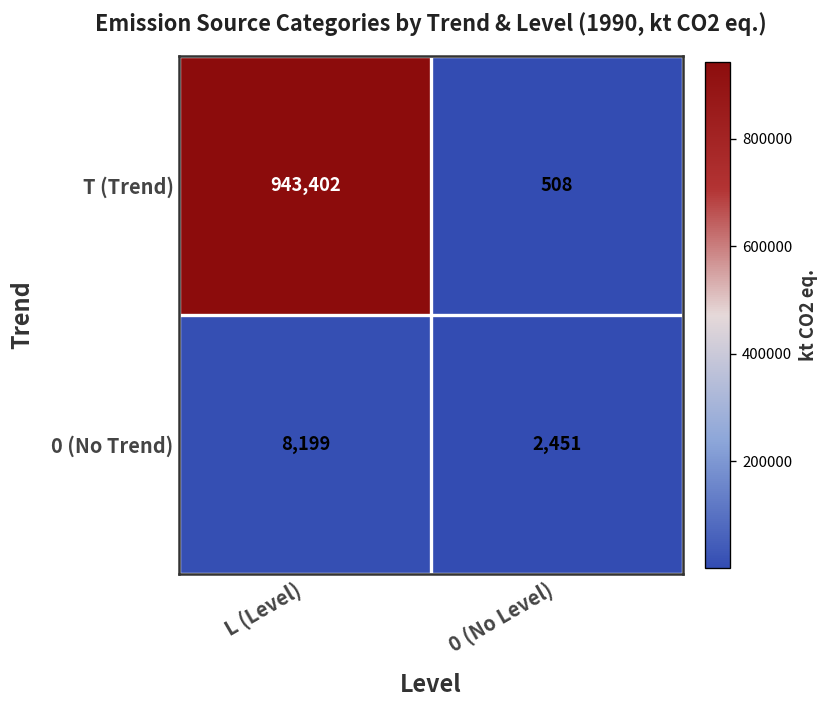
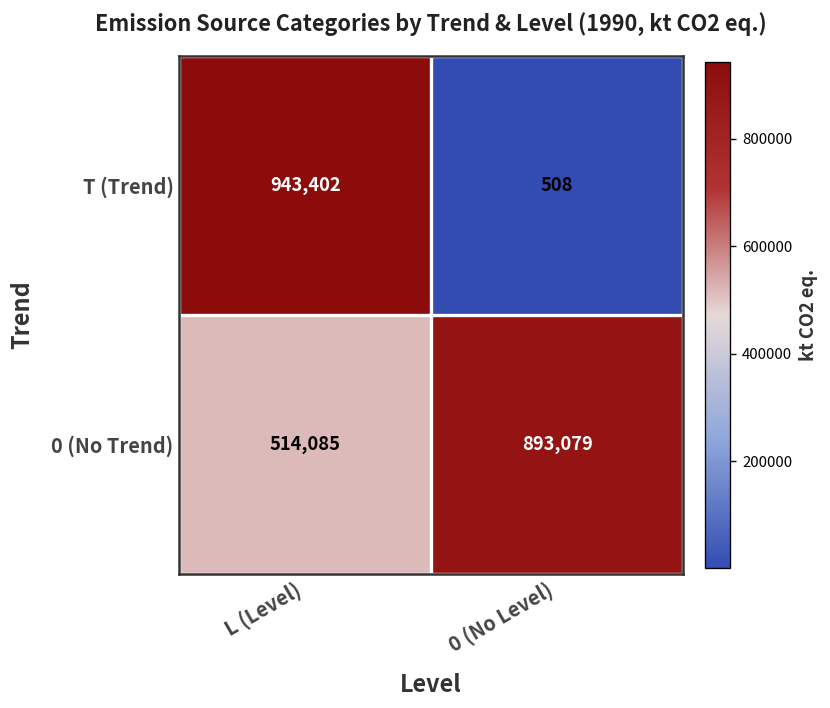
0 (No Trend), L (Level): 8,199 -> 514,085
0 (No Trend), 0 (No Level): 2,451 -> 893,079
